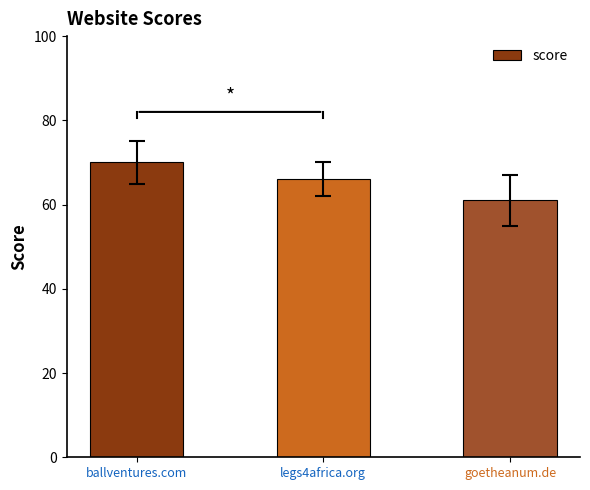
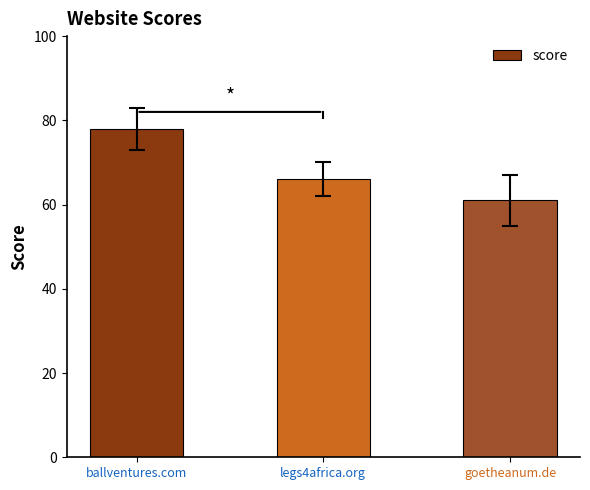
score, ballventures.com: 70 -> 78
